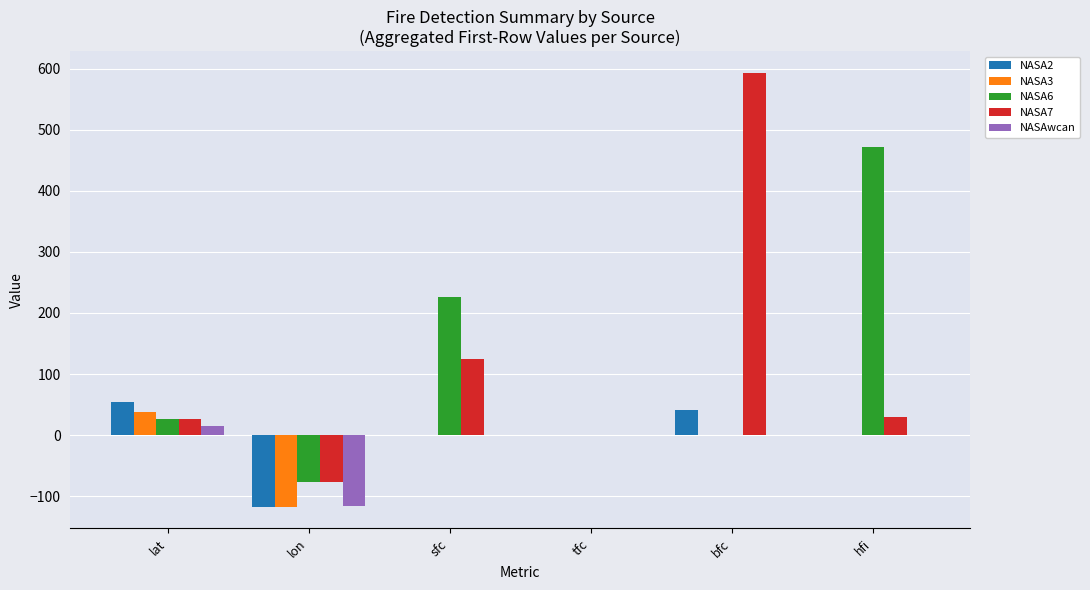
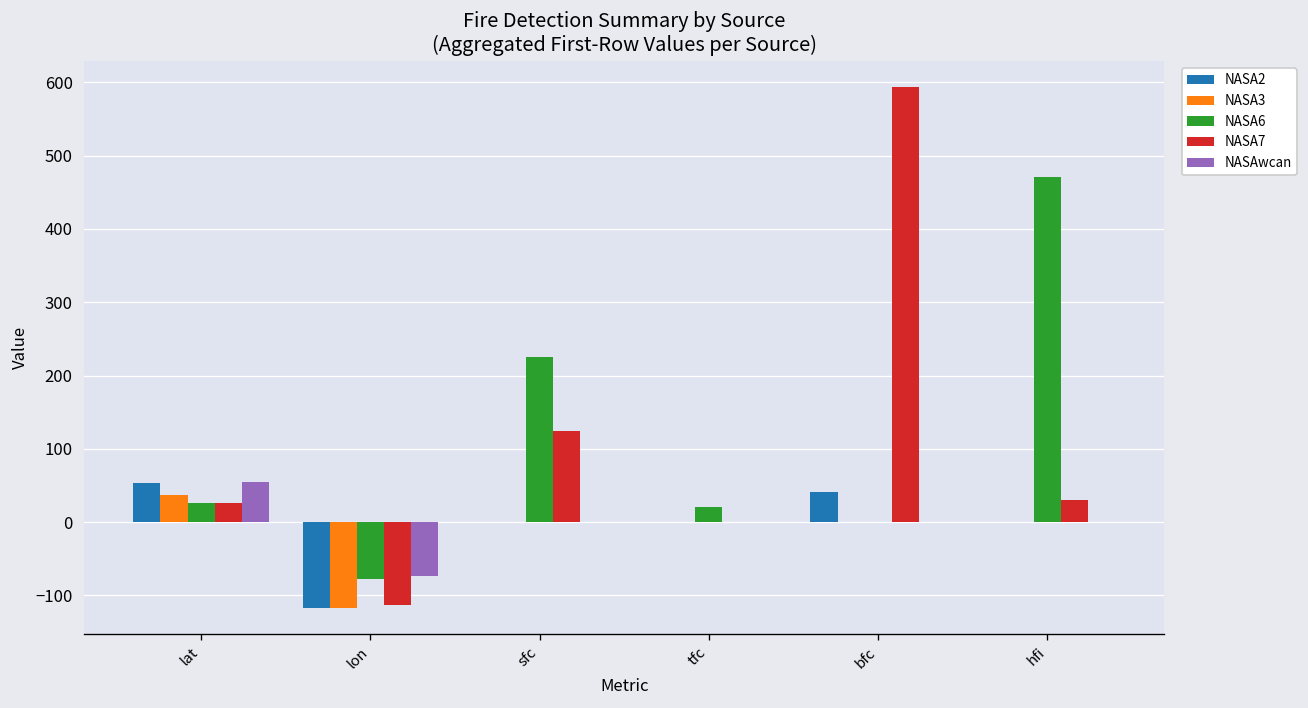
NASAwcan, lat: 20 -> 50
NASA7, lon: -80 -> -110
NASAwcan, lon: -120 -> -70
NASA6, tfc: 0 -> 20
